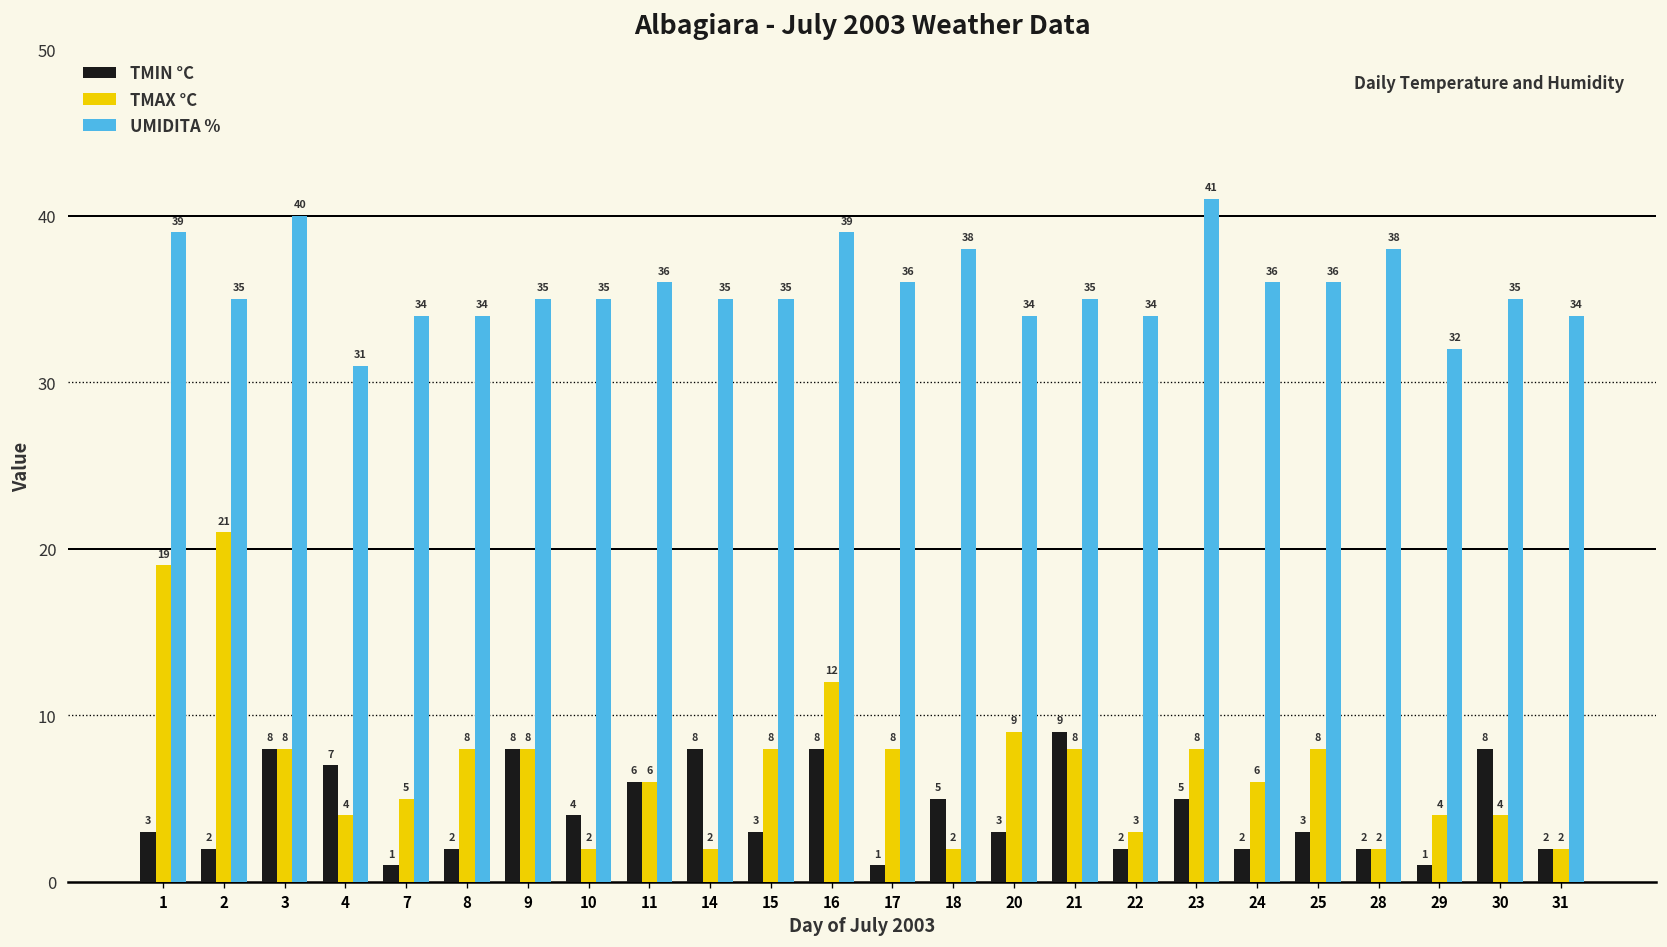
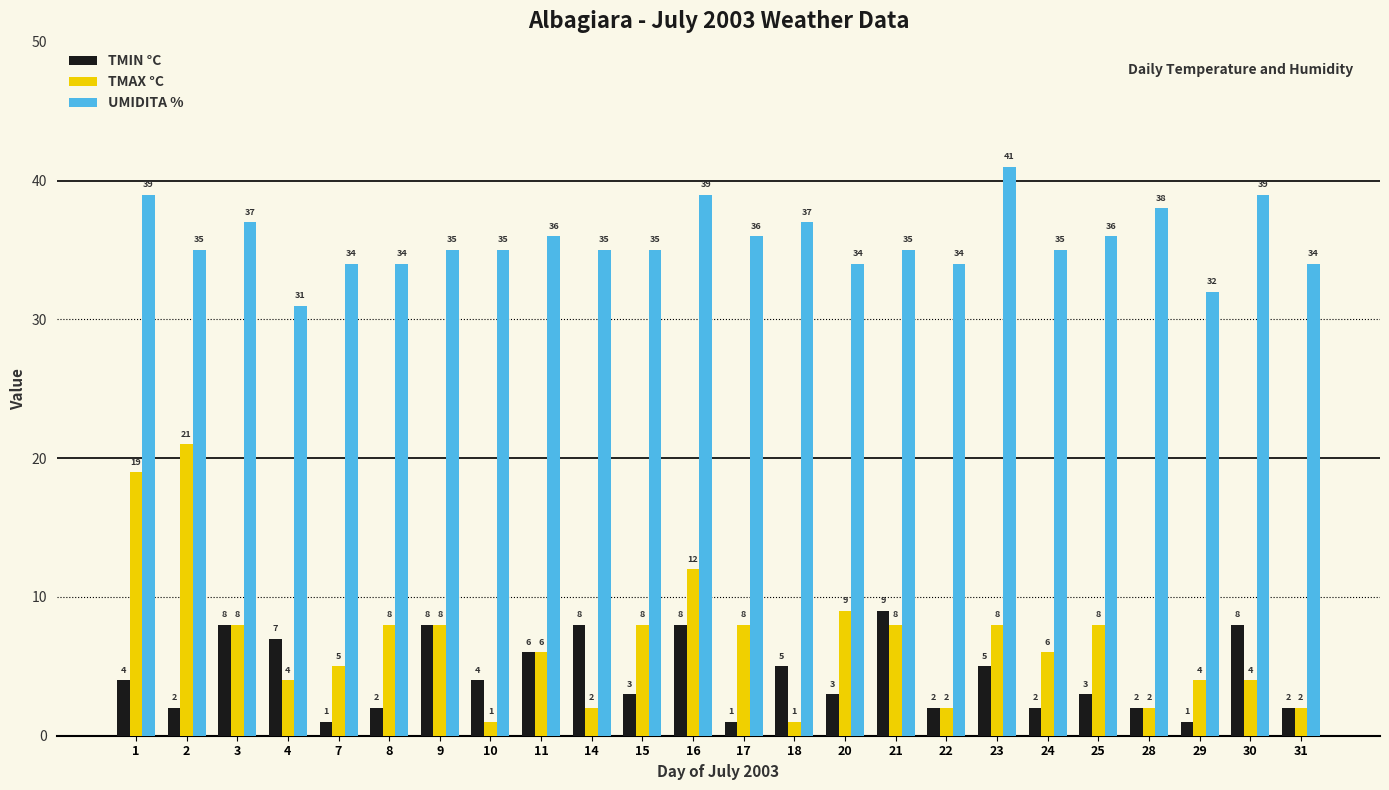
TMIN °C, 1: 3 -> 4
UMIDITA %, 3: 40 -> 37
TMAX °C, 10: 2 -> 1
TMAX °C, 18: 2 -> 1
UMIDITA %, 18: 38 -> 37
TMAX °C, 22: 3 -> 2
UMIDITA %, 24: 36 -> 35
UMIDITA %, 30: 35 -> 39
